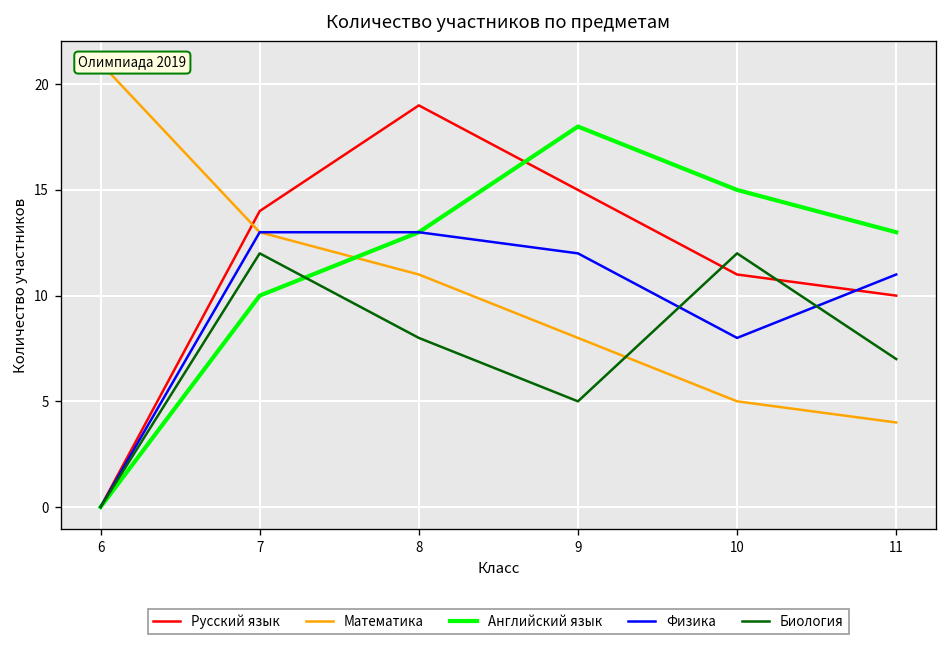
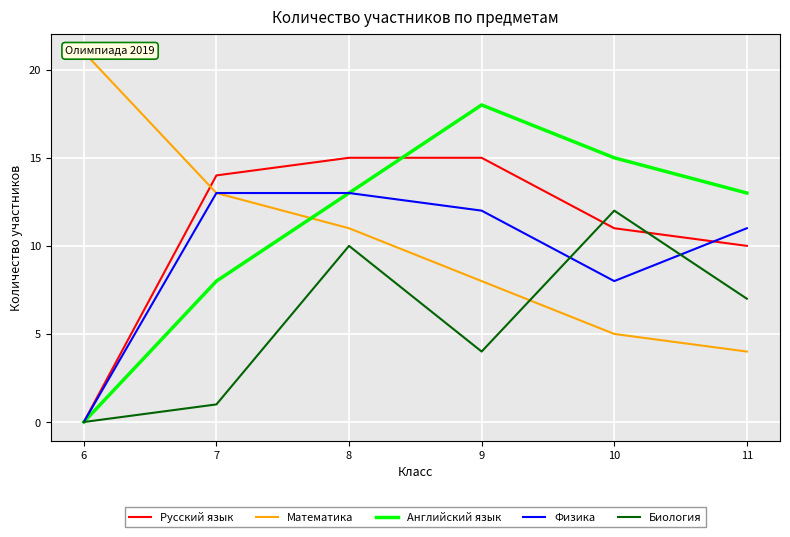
Английский язык, 7: 10 -> 8
Биология, 7: 12 -> 1
Русский язык, 8: 19 -> 15
Биология, 8: 8 -> 10
Биология, 9: 5 -> 4
